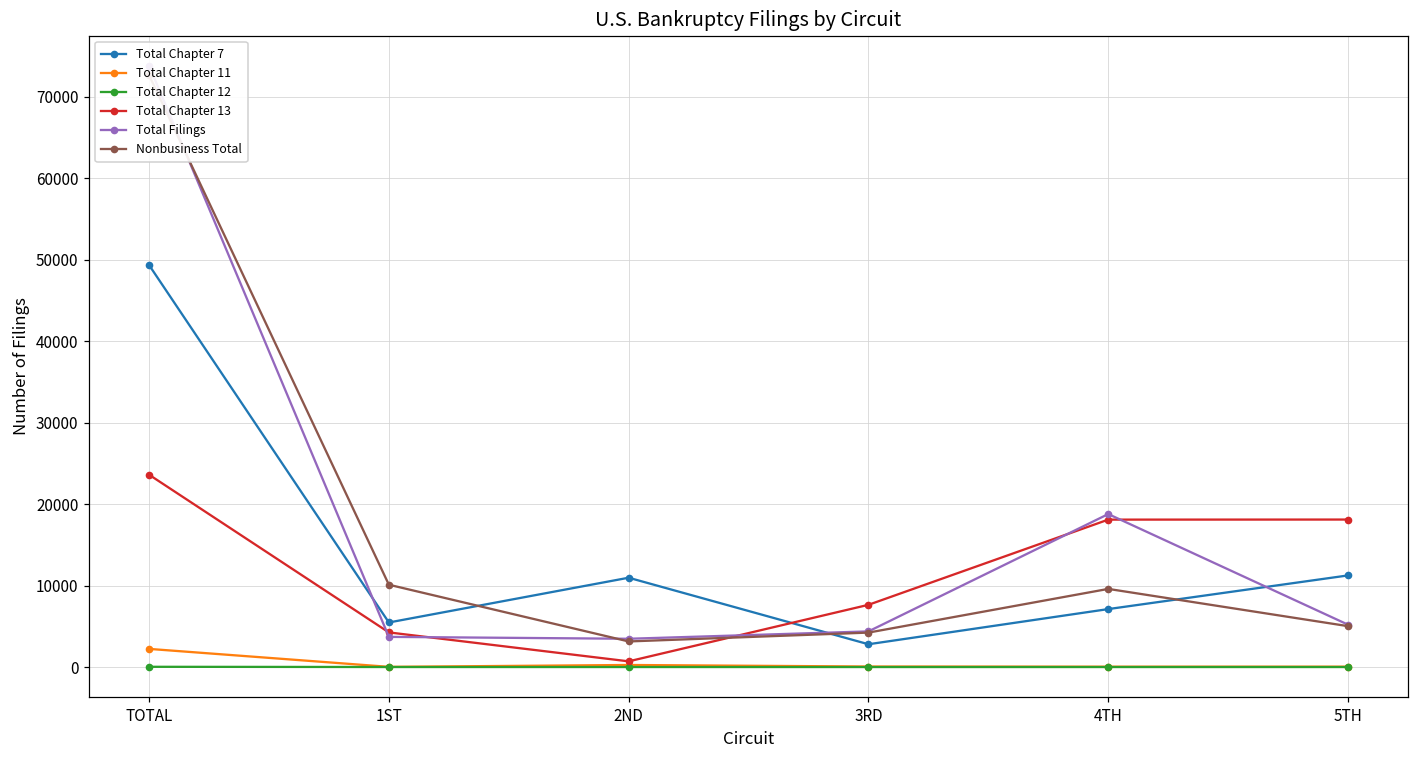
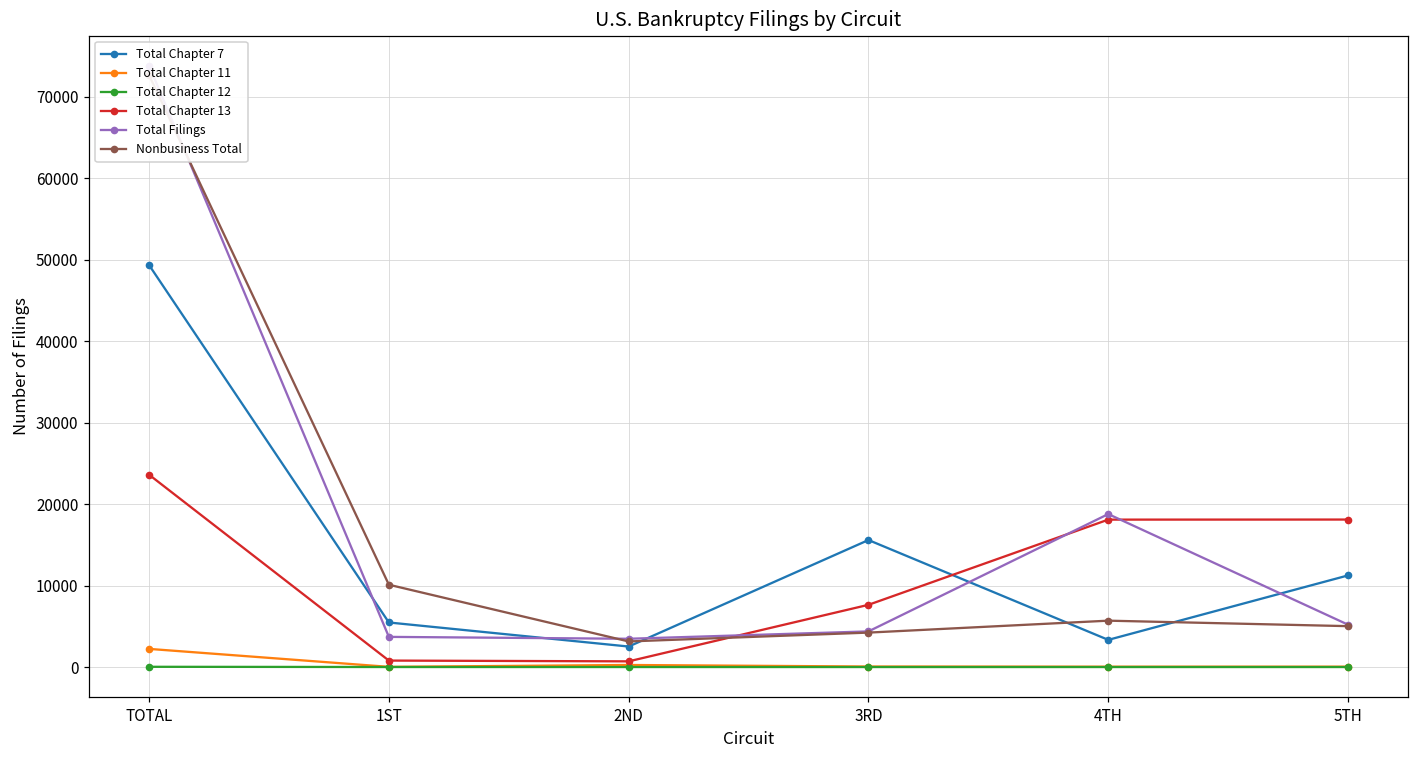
Total Chapter 13, 1ST: 4000 -> 1000
Total Chapter 7, 2ND: 11000 -> 3000
Total Chapter 7, 3RD: 3000 -> 16000
Total Chapter 7, 4TH: 7000 -> 3000
Nonbusiness Total, 4TH: 10000 -> 6000
